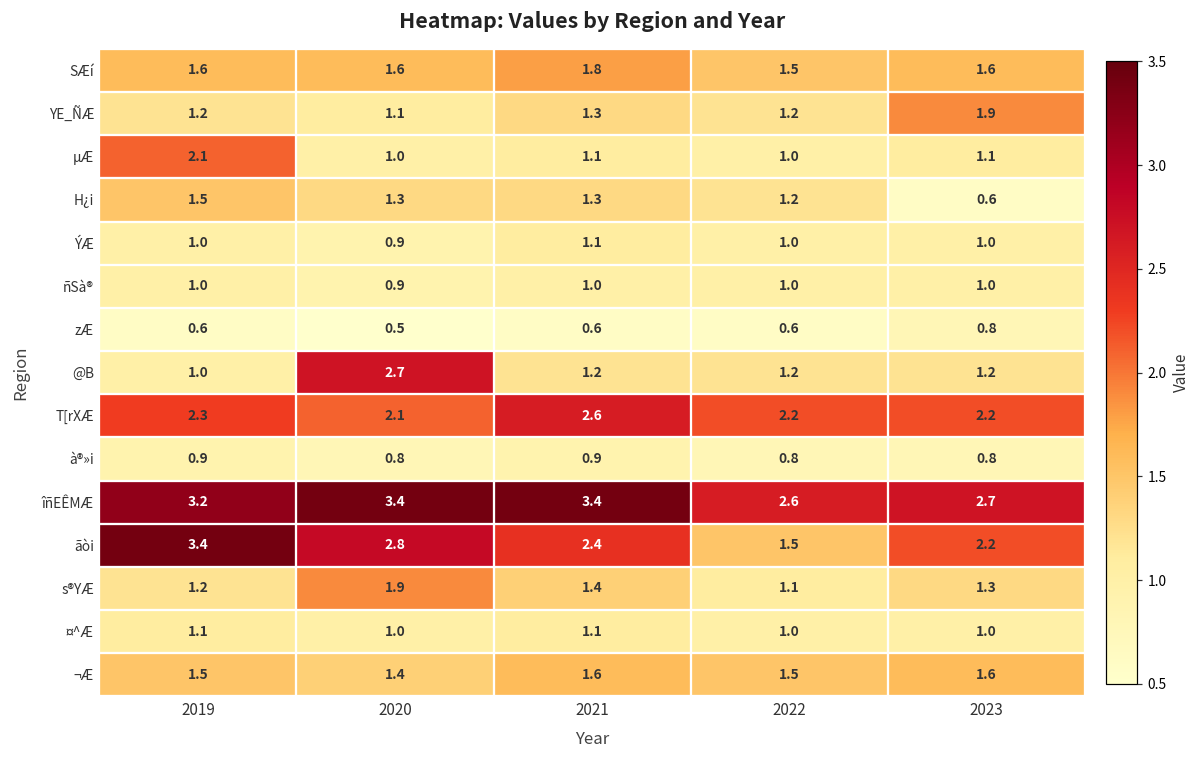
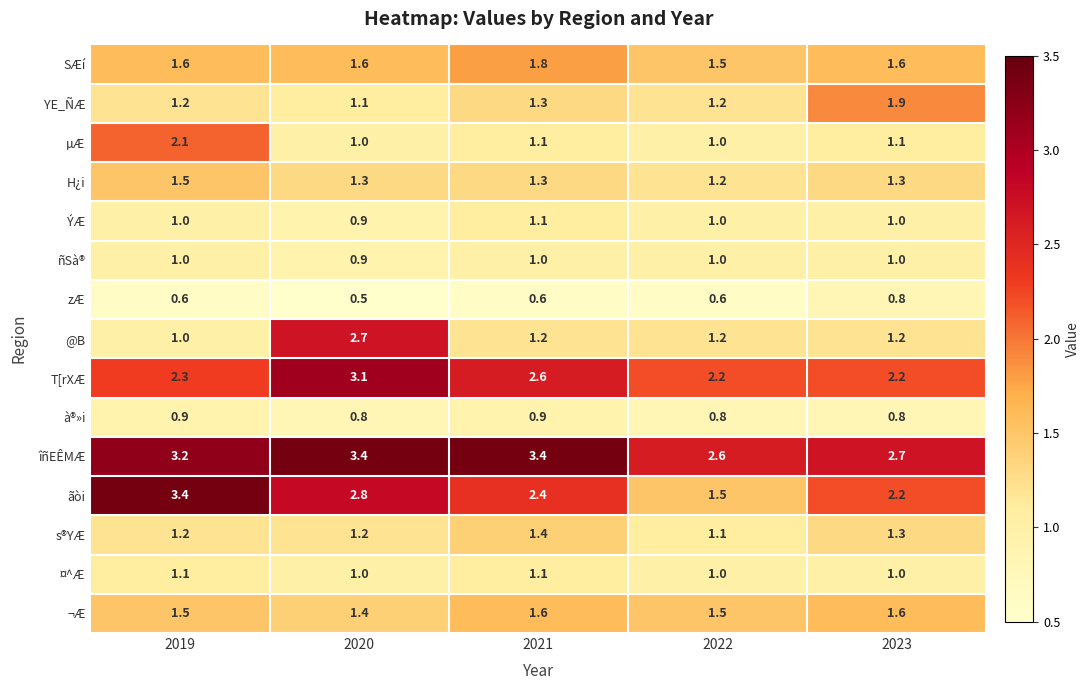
H¿i, 2023: 0.6 -> 1.3
T[rXÆ, 2020: 2.1 -> 3.1
s®YÆ, 2020: 1.9 -> 1.2
